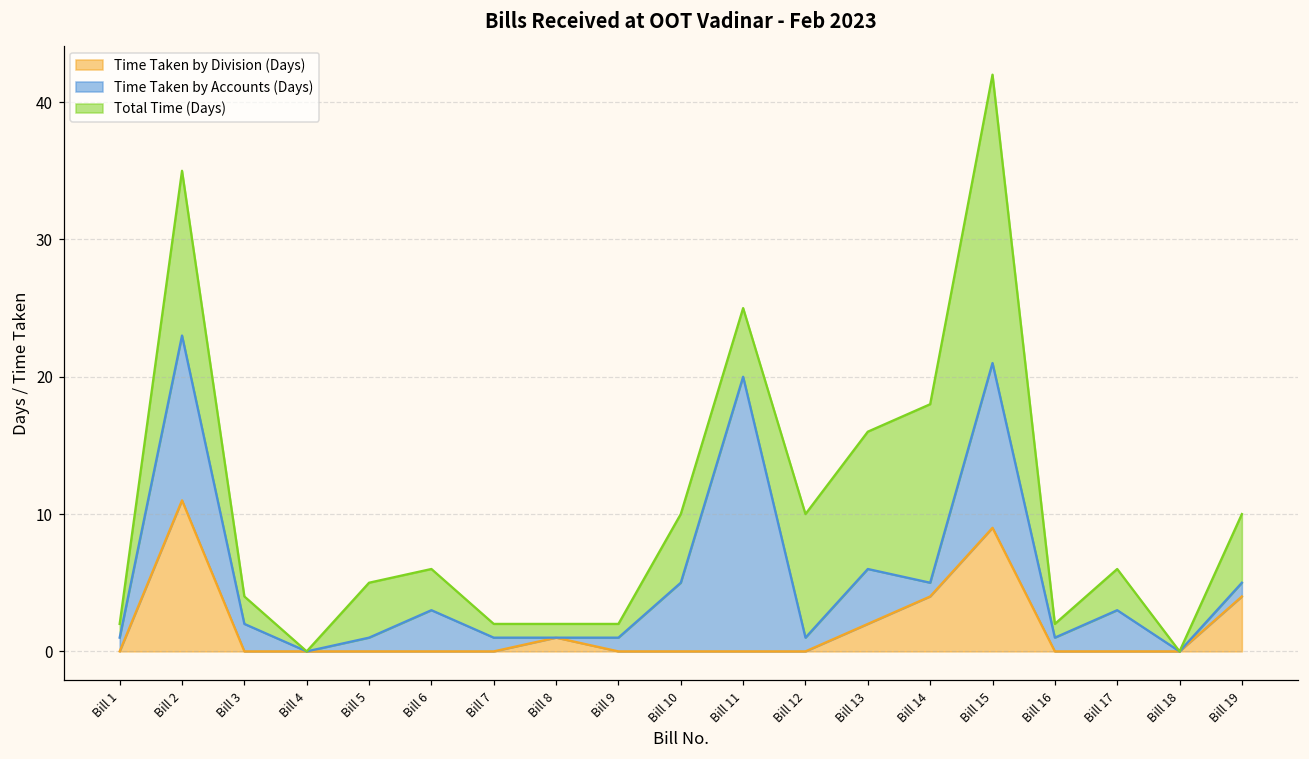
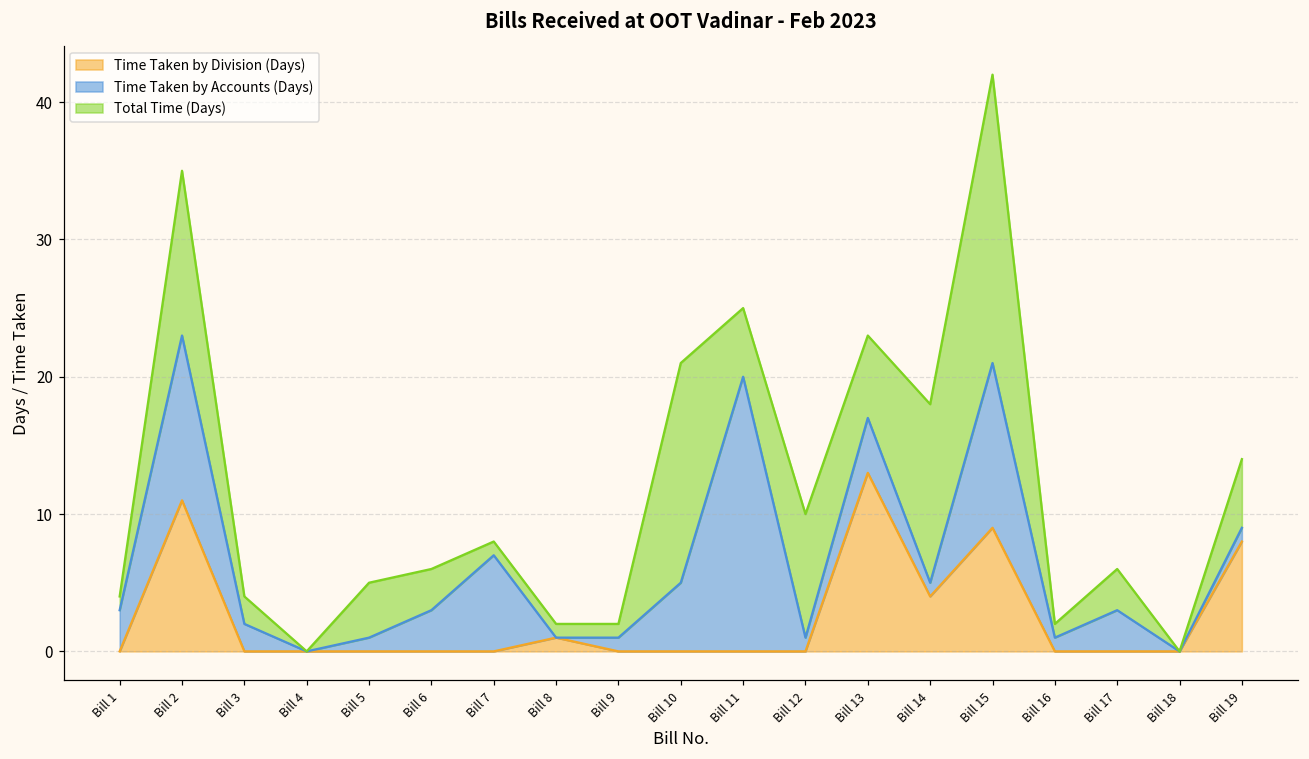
Time Taken by Accounts (Days), Bill 1: 1 -> 3
Time Taken by Accounts (Days), Bill 7: 1 -> 7
Total Time (Days), Bill 10: 5 -> 16
Time Taken by Division (Days), Bill 13: 2 -> 13
Total Time (Days), Bill 13: 10 -> 6
Time Taken by Division (Days), Bill 19: 4 -> 8
